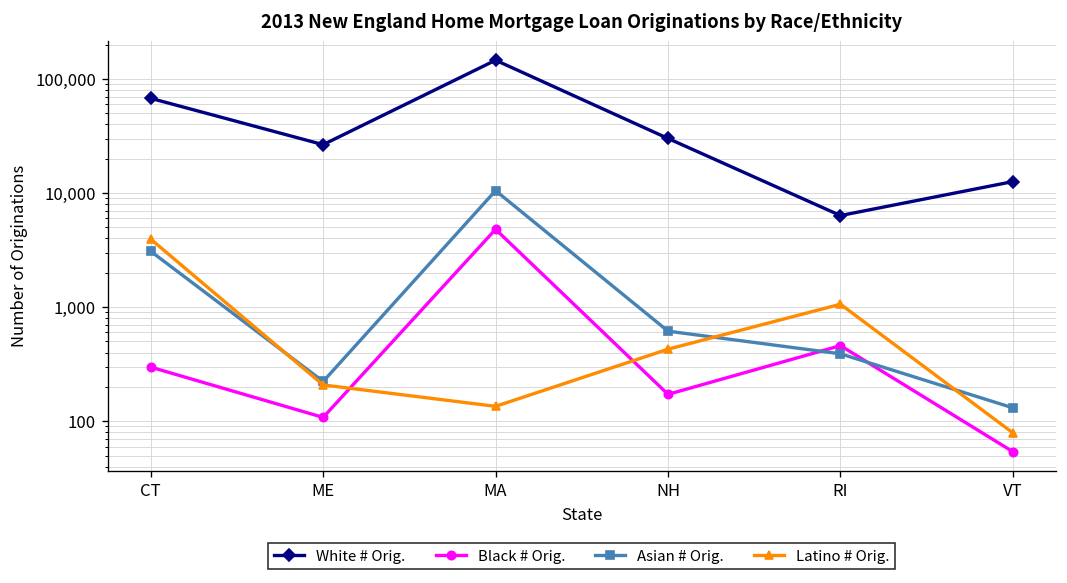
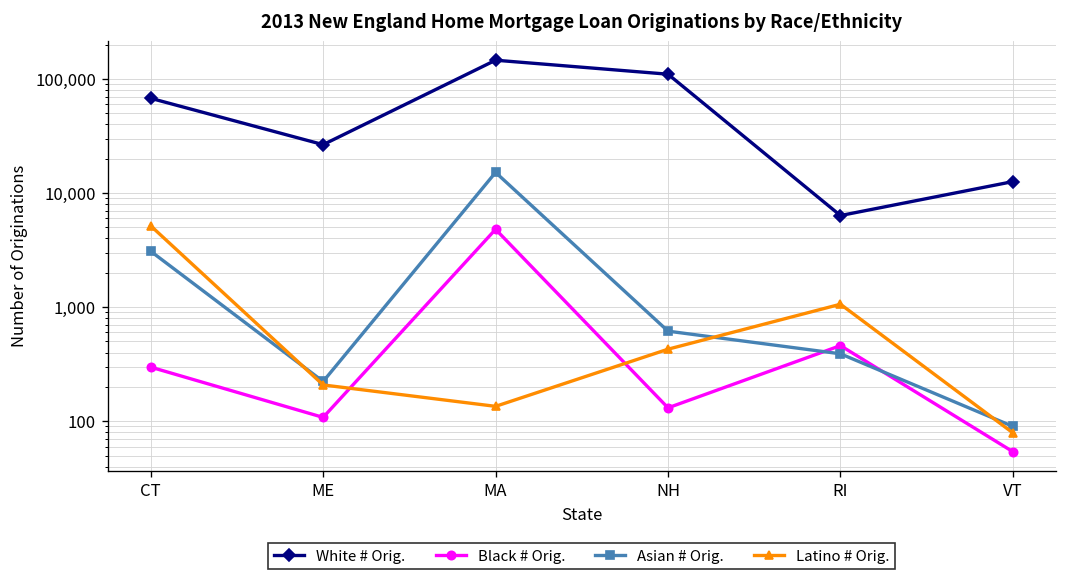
Latino # Orig., CT: 3,900 -> 5,000
Asian # Orig., MA: 11,000 -> 15,000
White # Orig., NH: 30,000 -> 110,000
Black # Orig., NH: 170 -> 130
Asian # Orig., VT: 130 -> 90
